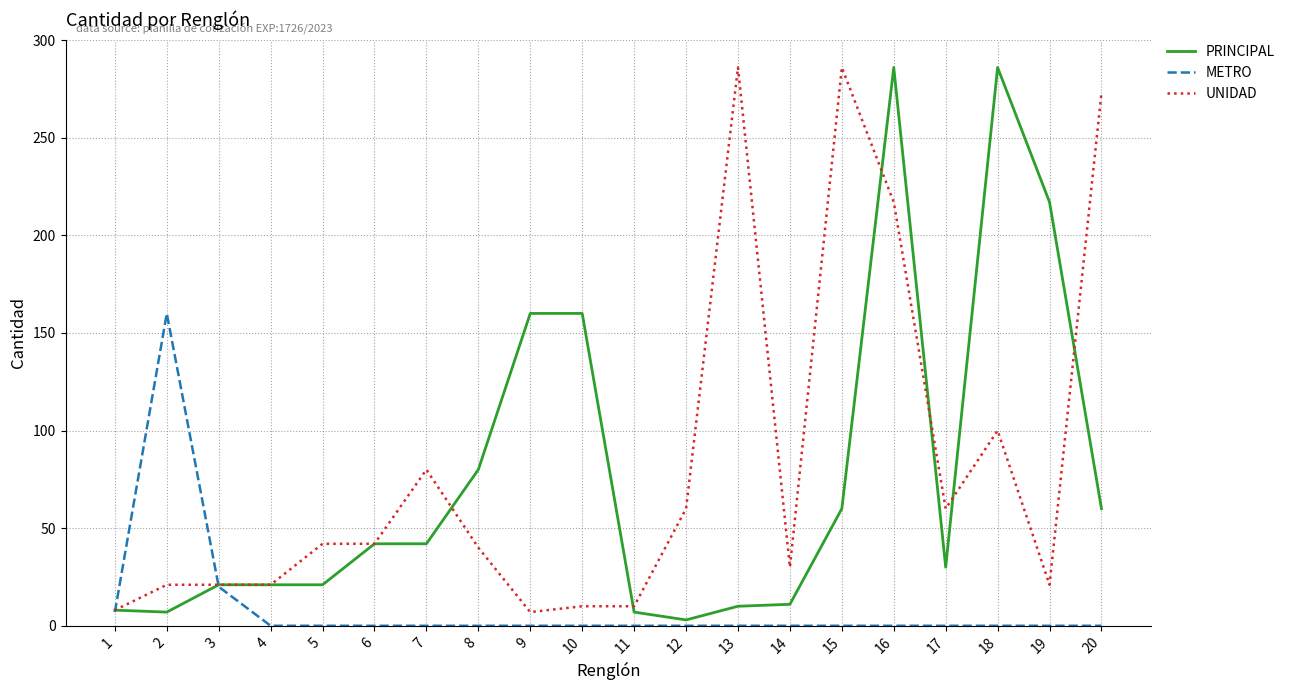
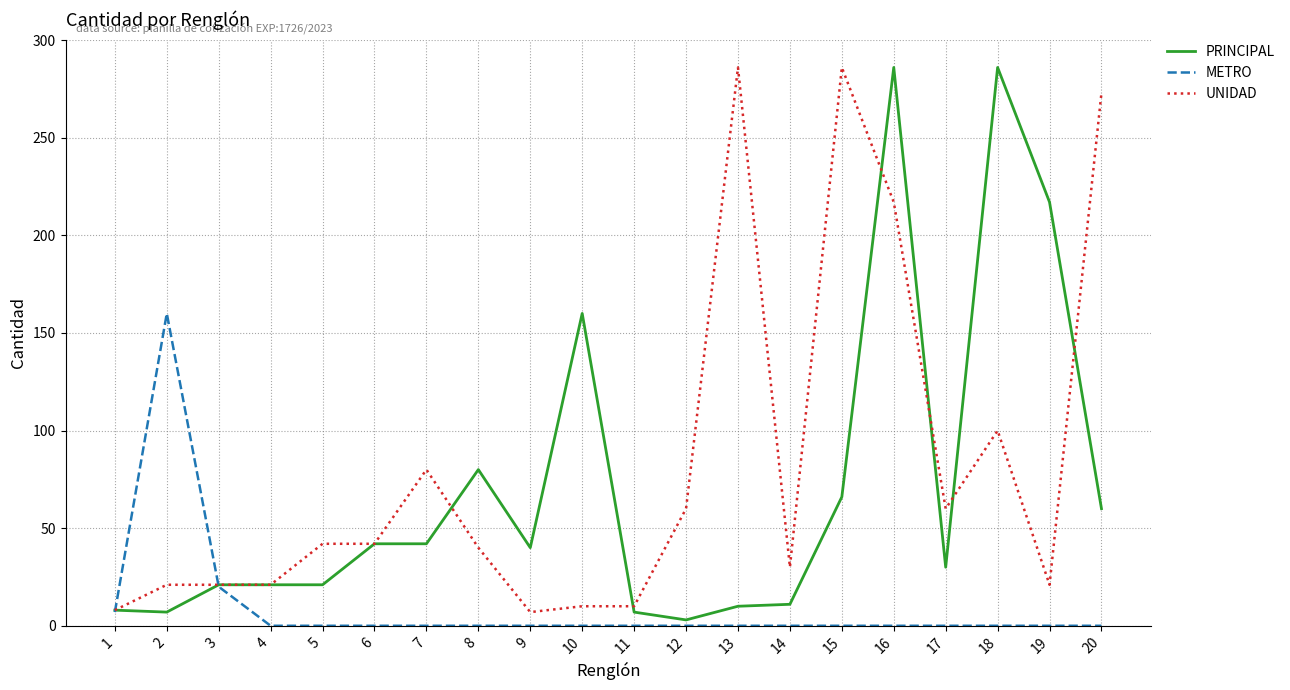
PRINCIPAL, 9: 160 -> 40
PRINCIPAL, 15: 60 -> 66
